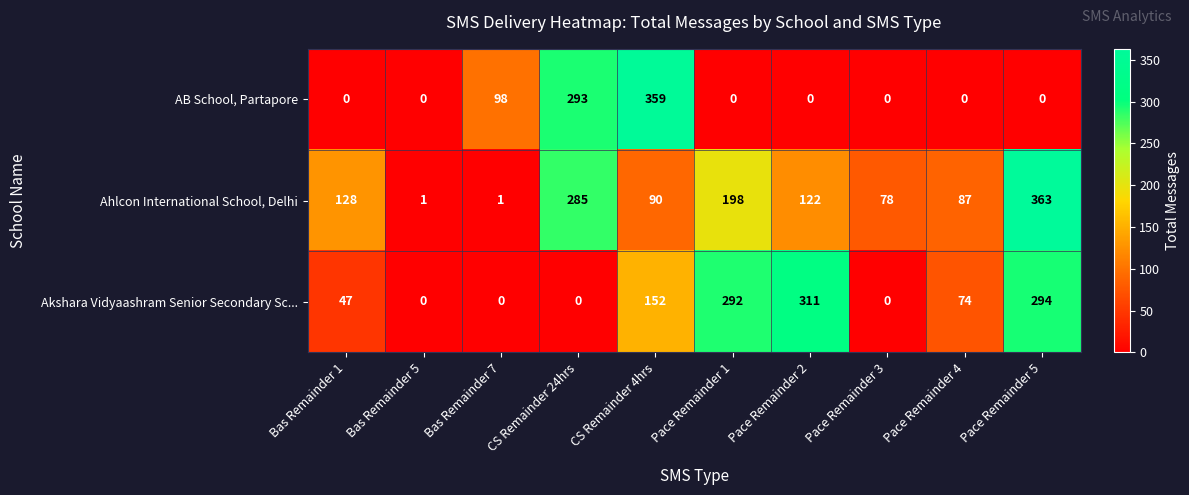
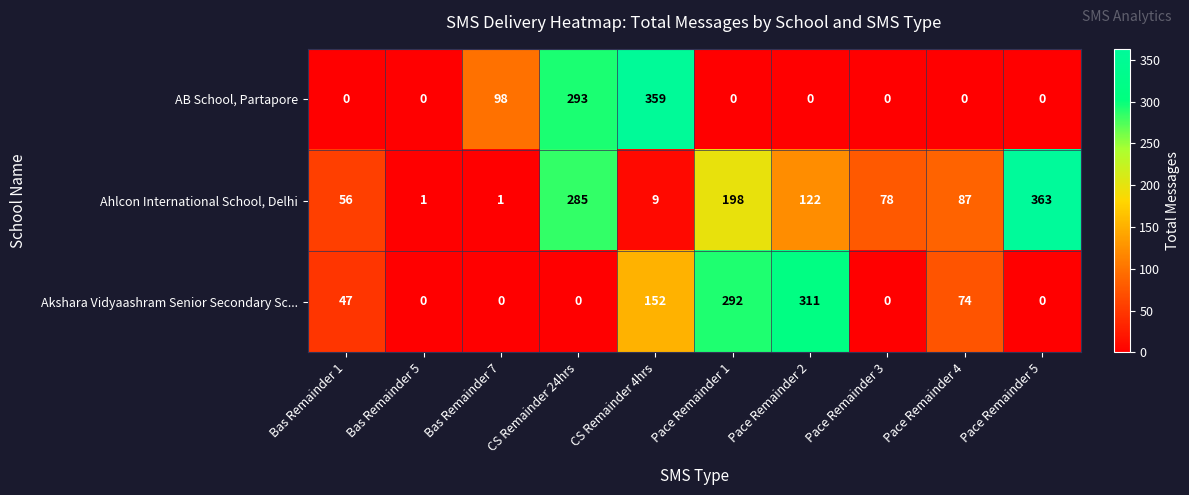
Ahlcon International School, Delhi, Bas Remainder 1: 128 -> 56
Ahlcon International School, Delhi, CS Remainder 4hrs: 90 -> 9
Akshara Vidyaashram Senior Secondary Sc..., Pace Remainder 5: 294 -> 0
